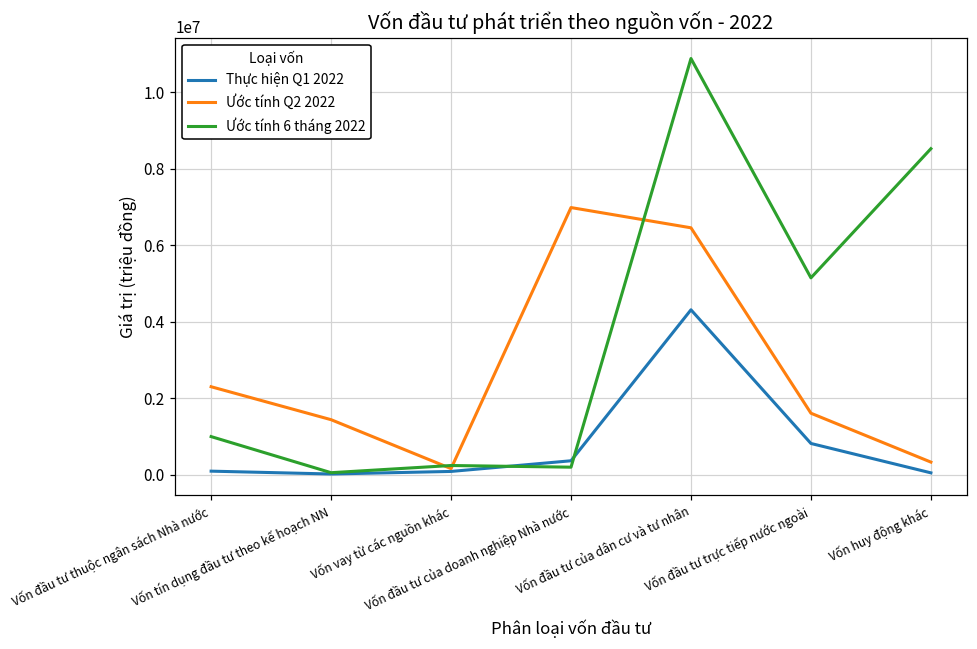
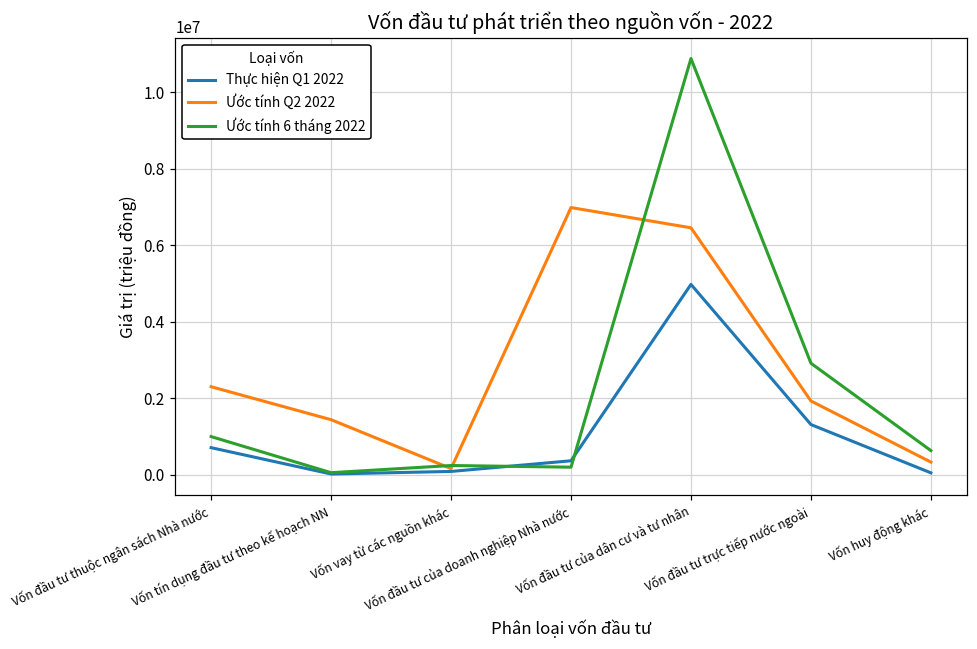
Thực hiện Q1 2022, Vốn đầu tư thuộc ngân sách Nhà nước: 100000 -> 700000
Thực hiện Q1 2022, Vốn đầu tư của dân cư và tư nhân: 4300000 -> 5000000
Thực hiện Q1 2022, Vốn đầu tư trực tiếp nước ngoài: 800000 -> 1300000
Ước tính Q2 2022, Vốn đầu tư trực tiếp nước ngoài: 1600000 -> 1900000
Ước tính 6 tháng 2022, Vốn đầu tư trực tiếp nước ngoài: 5100000 -> 2900000
Ước tính 6 tháng 2022, Vốn huy động khác: 8500000 -> 600000
